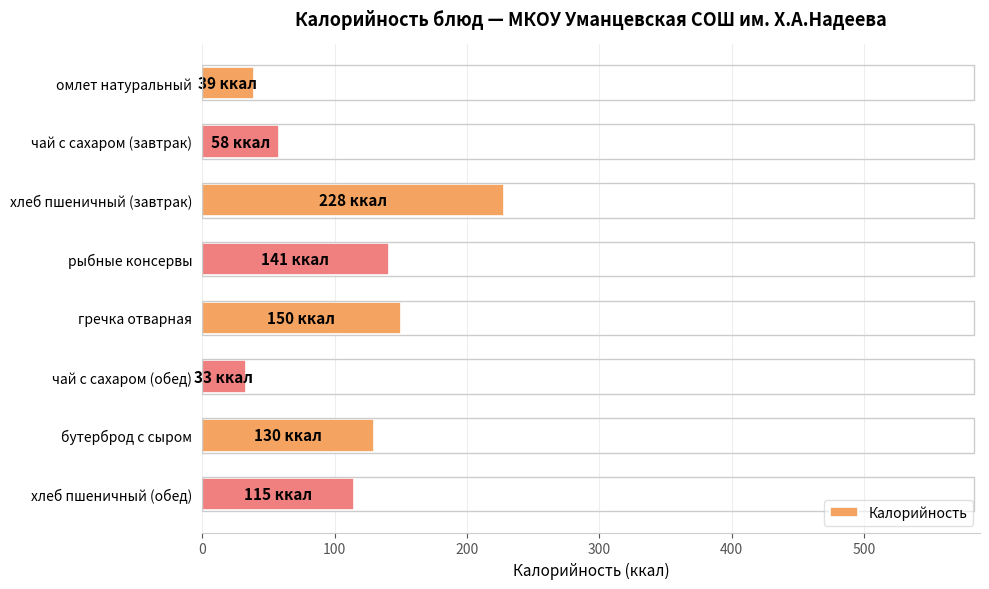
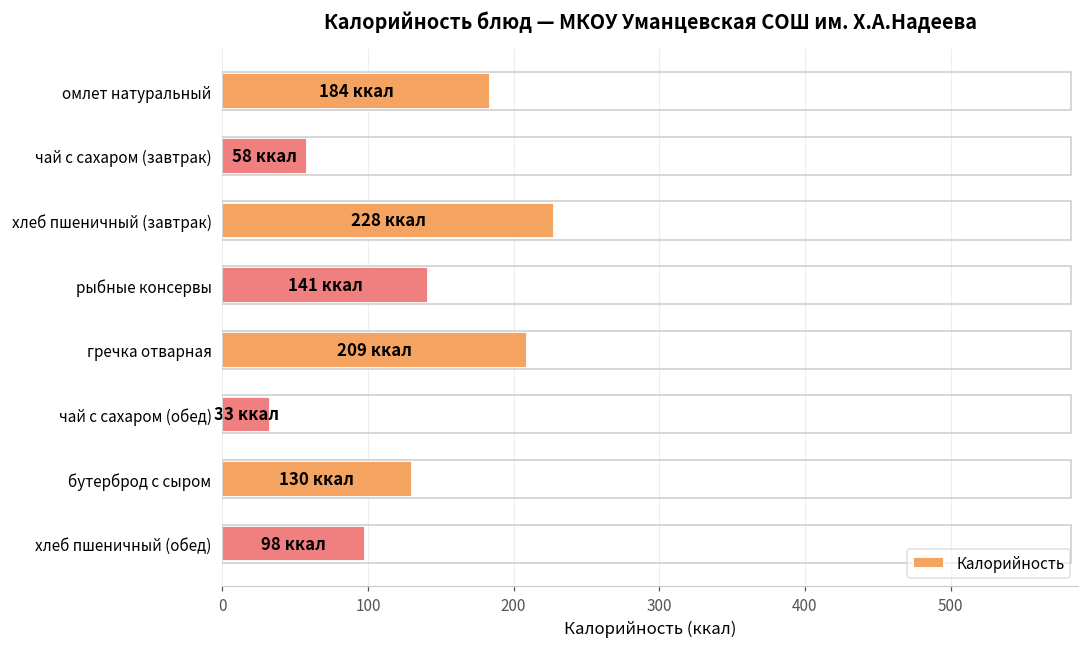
омлет натуральный: 39 -> 184
гречка отварная: 150 -> 209
хлеб пшеничный (обед): 115 -> 98
